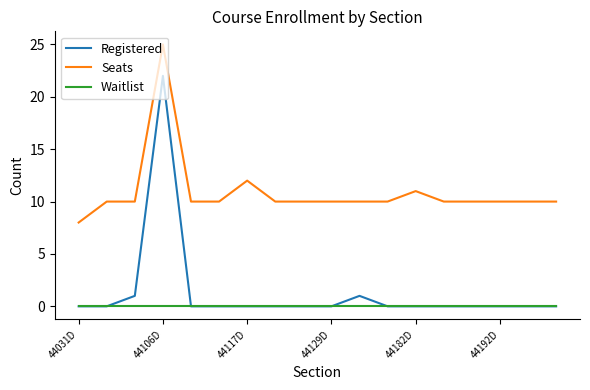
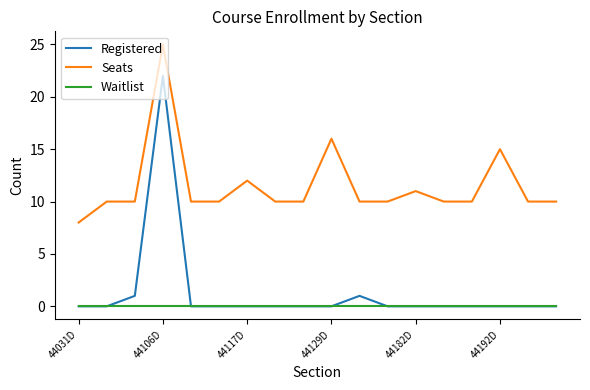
Seats, 44129D: 10 -> 16
Seats, 44192D: 10 -> 15
